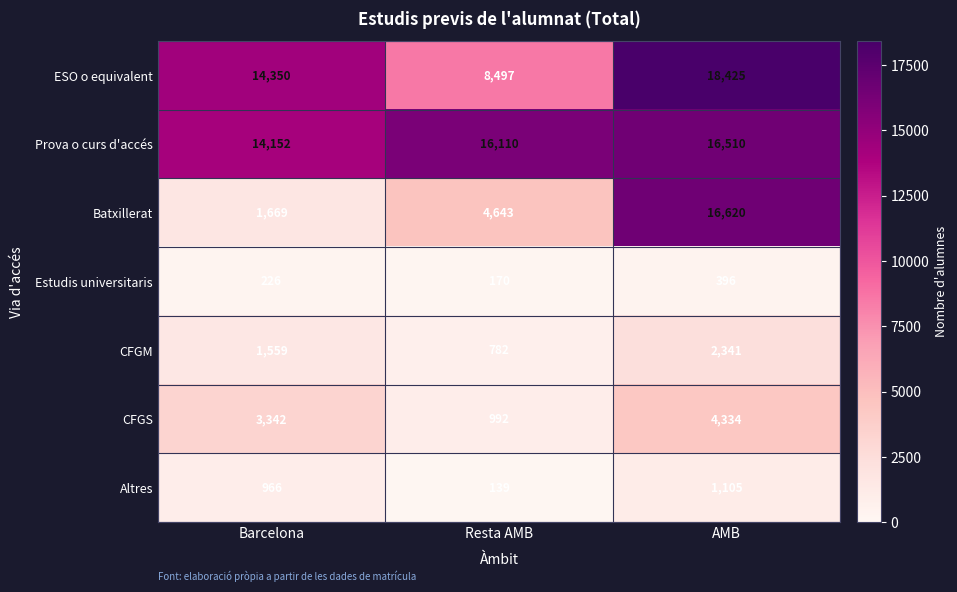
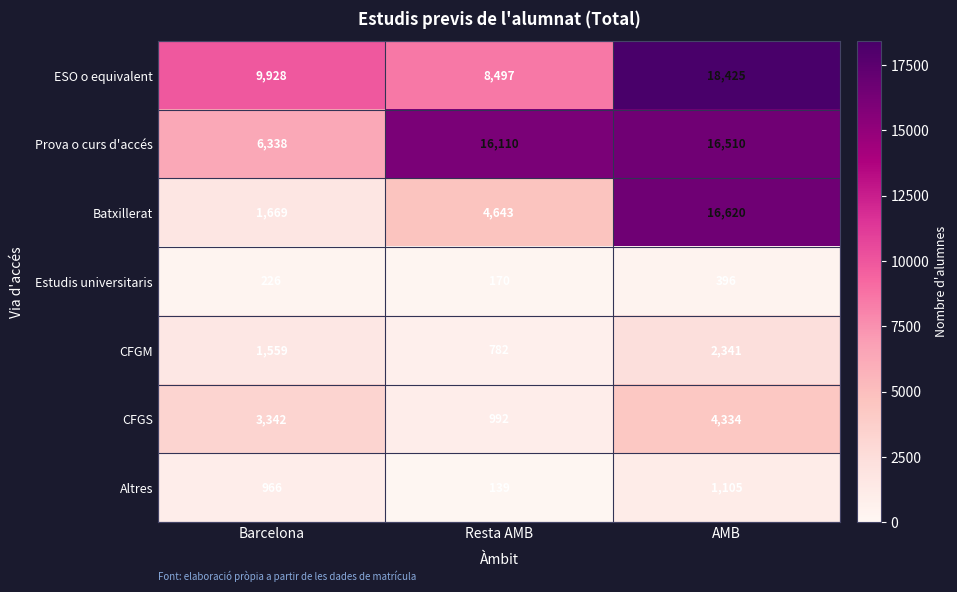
ESO o equivalent, Barcelona: 14,350 -> 9,928
Prova o curs d'accés, Barcelona: 14,152 -> 6,338
